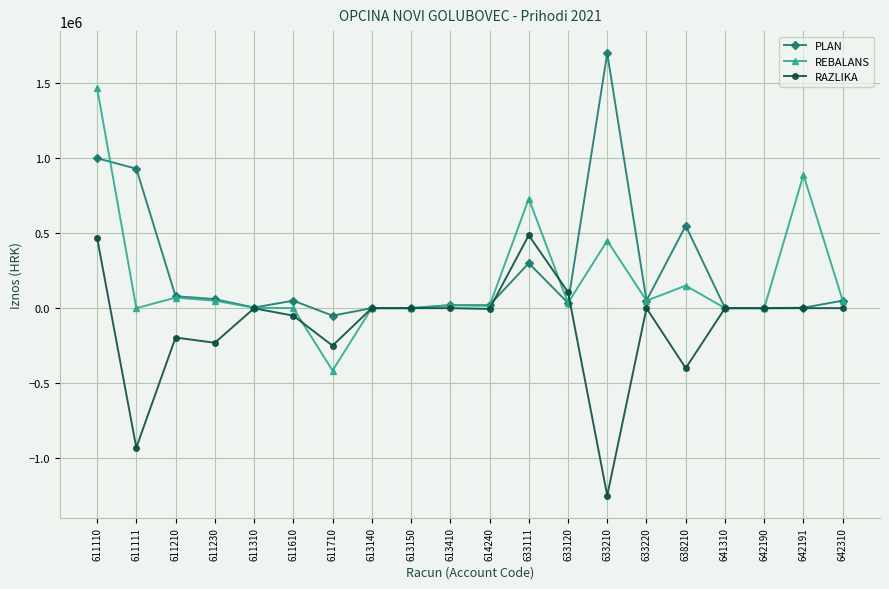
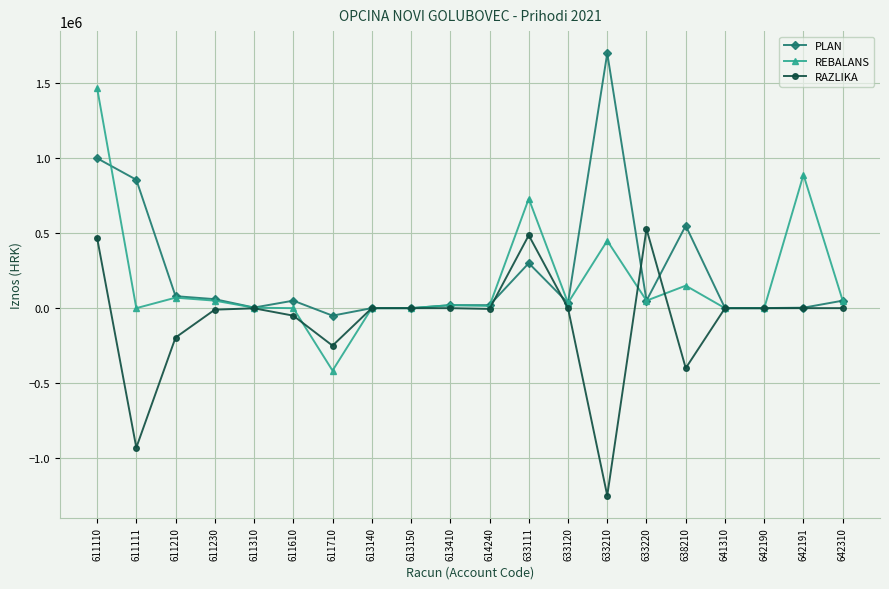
PLAN, 611111: 930000 -> 860000
RAZLIKA, 611230: -230000 -> -10000
RAZLIKA, 633120: 110000 -> 0
RAZLIKA, 633220: 0 -> 530000
